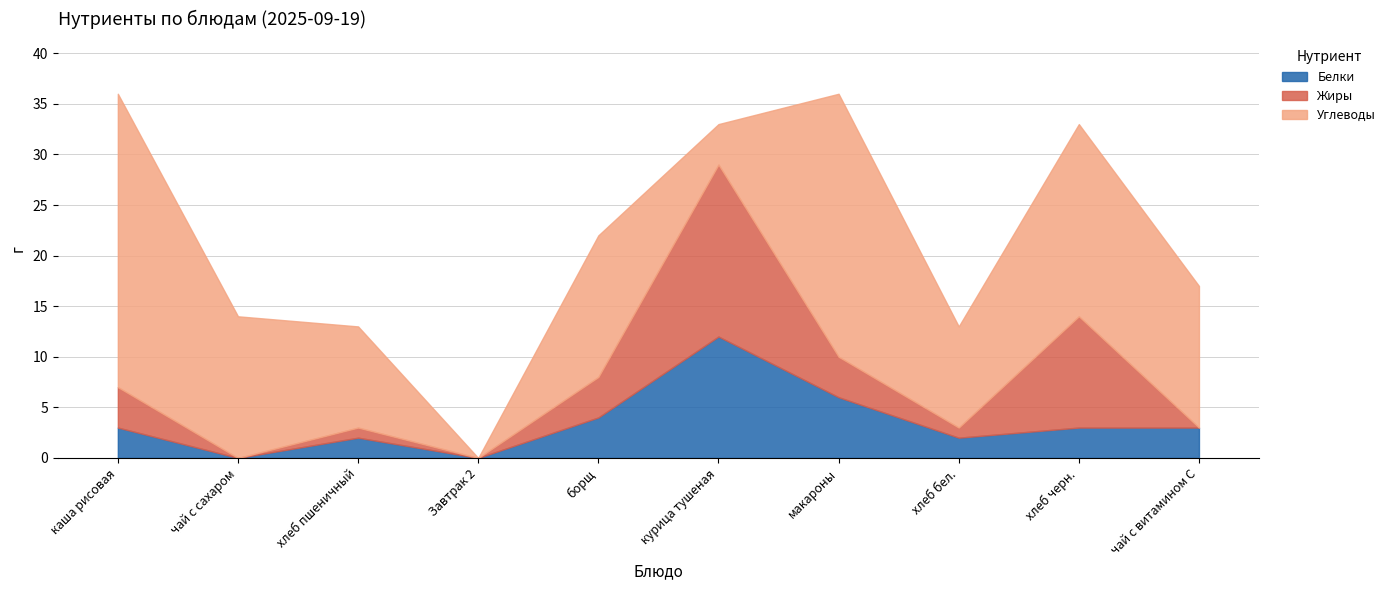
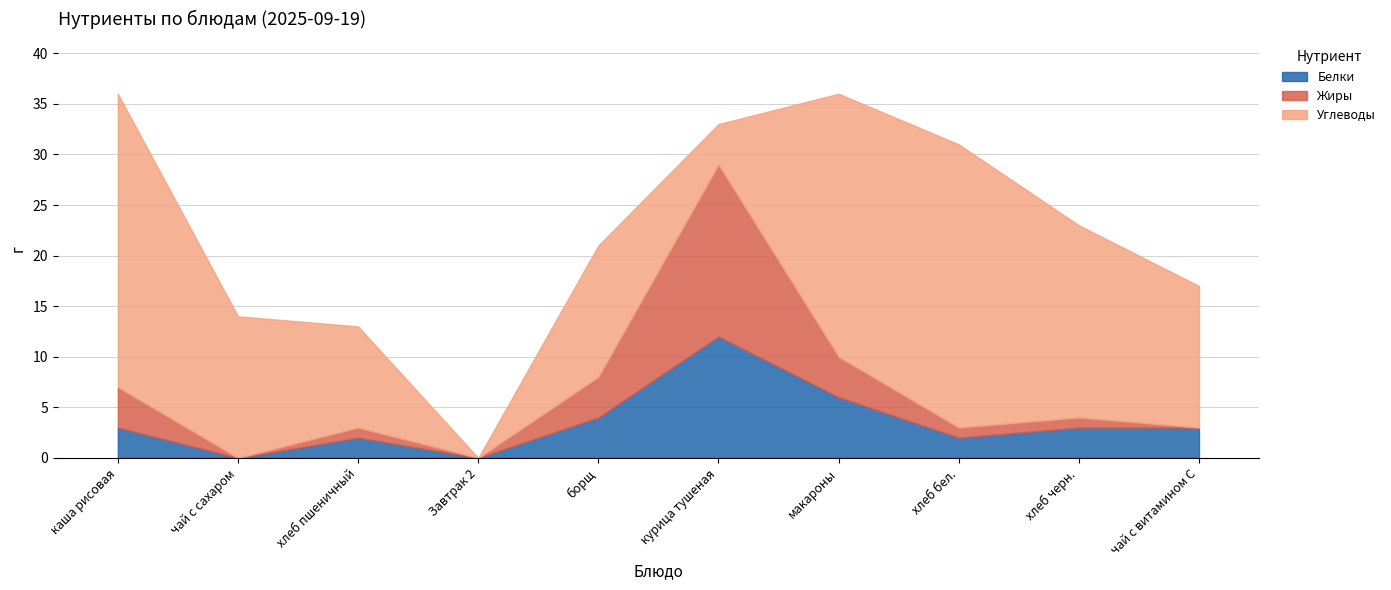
Углеводы, борщ: 14 -> 13
Углеводы, хлеб бел.: 10 -> 28
Жиры, хлеб черн.: 11 -> 1
